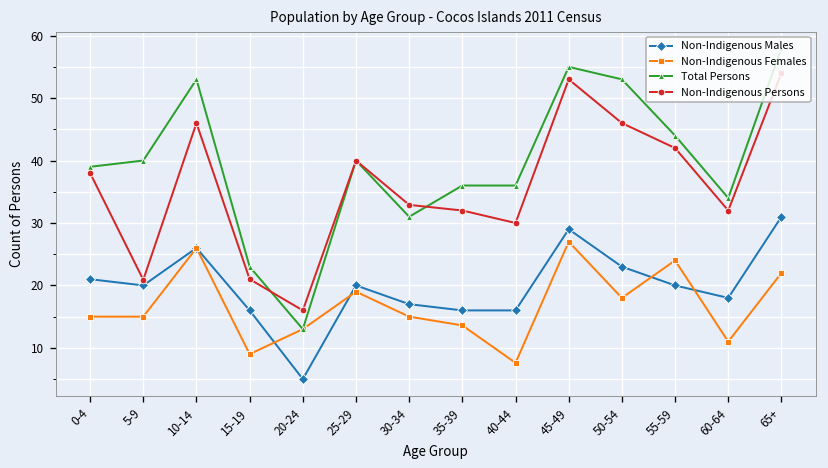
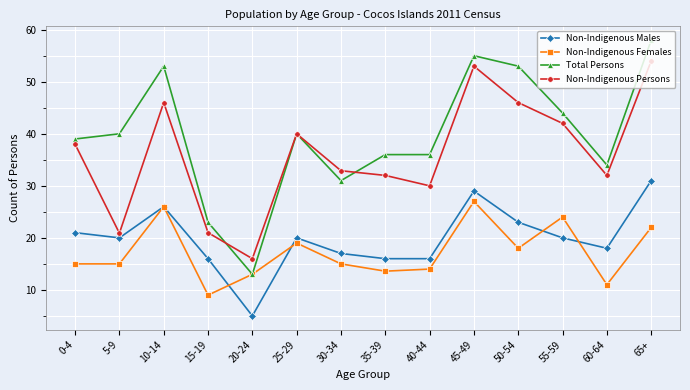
Non-Indigenous Females, 40-44: 8 -> 14
